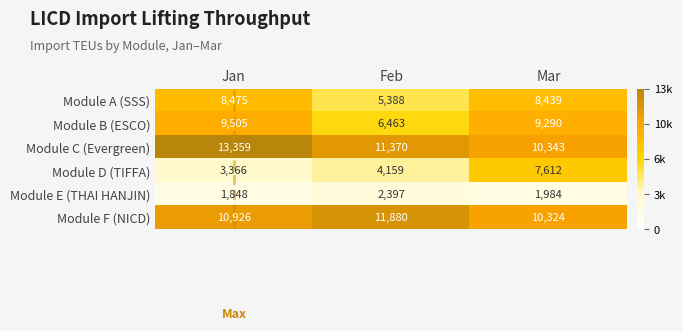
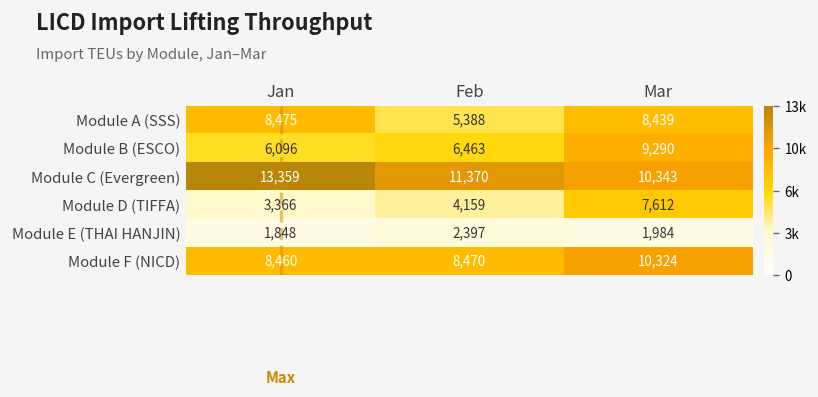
Module B (ESCO), Jan: 9,505 -> 6,096
Module F (NICD), Jan: 10,926 -> 8,460
Module F (NICD), Feb: 11,880 -> 8,470
